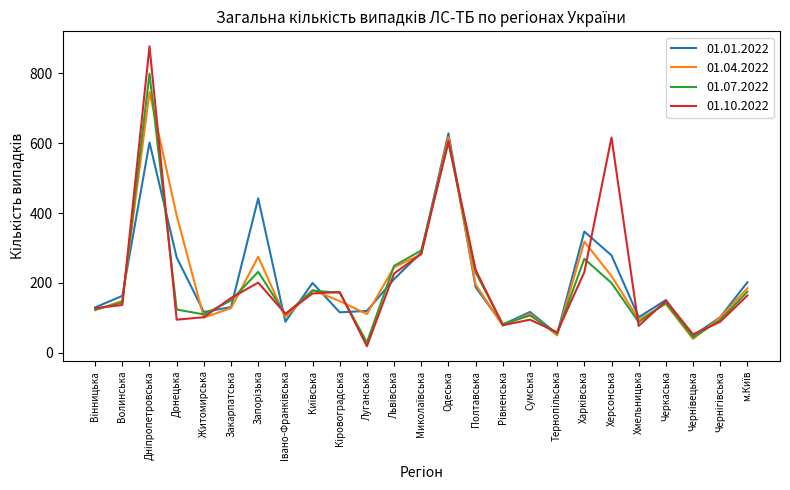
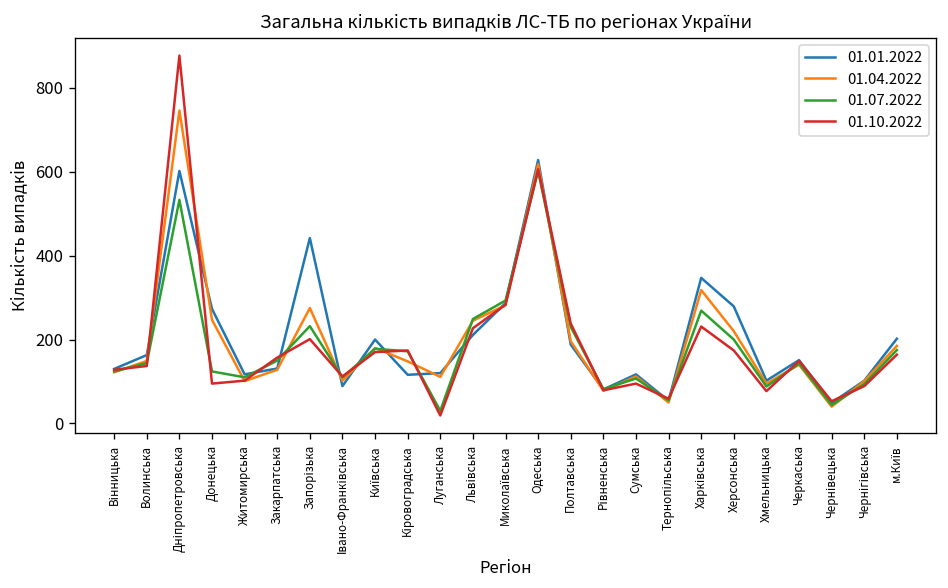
01.07.2022, Дніпропетровська: 800 -> 530
01.04.2022, Донецька: 390 -> 250
01.10.2022, Херсонська: 620 -> 170
